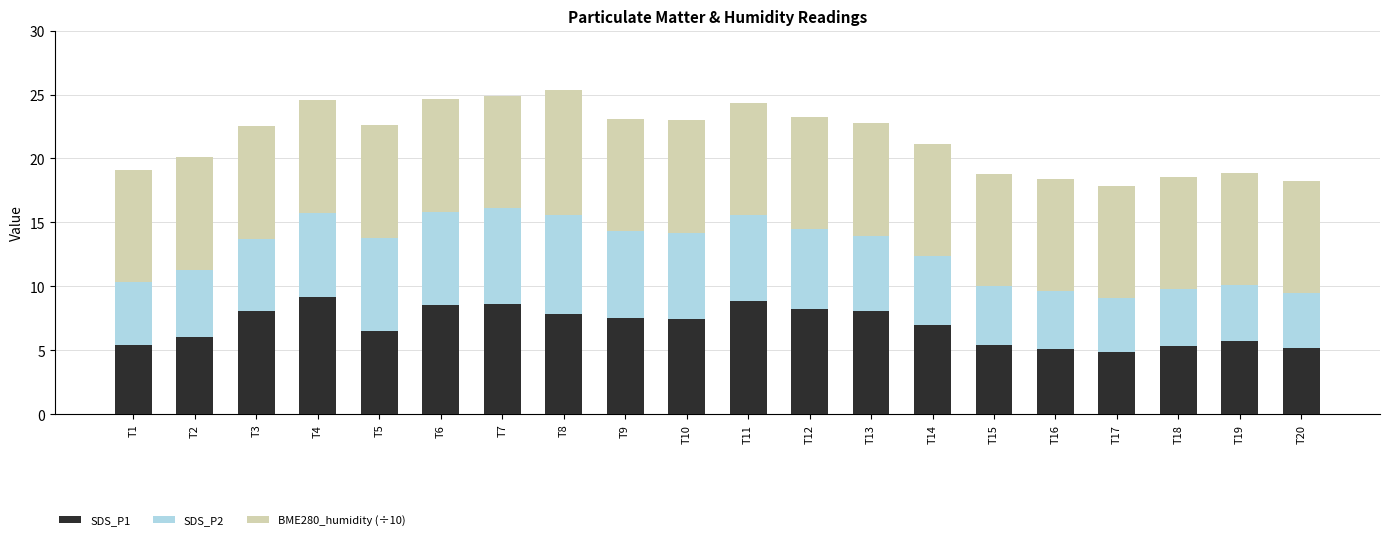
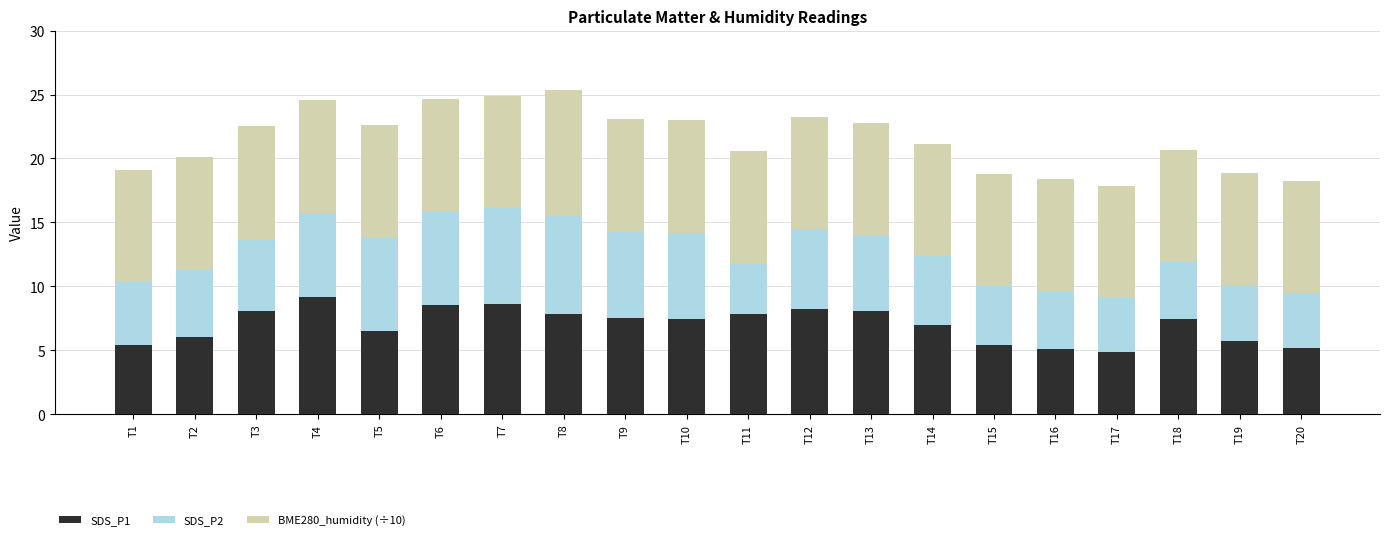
SDS_P1, T11: 8.8 -> 7.8
SDS_P2, T11: 6.7 -> 4.0
SDS_P1, T18: 5.4 -> 7.5
